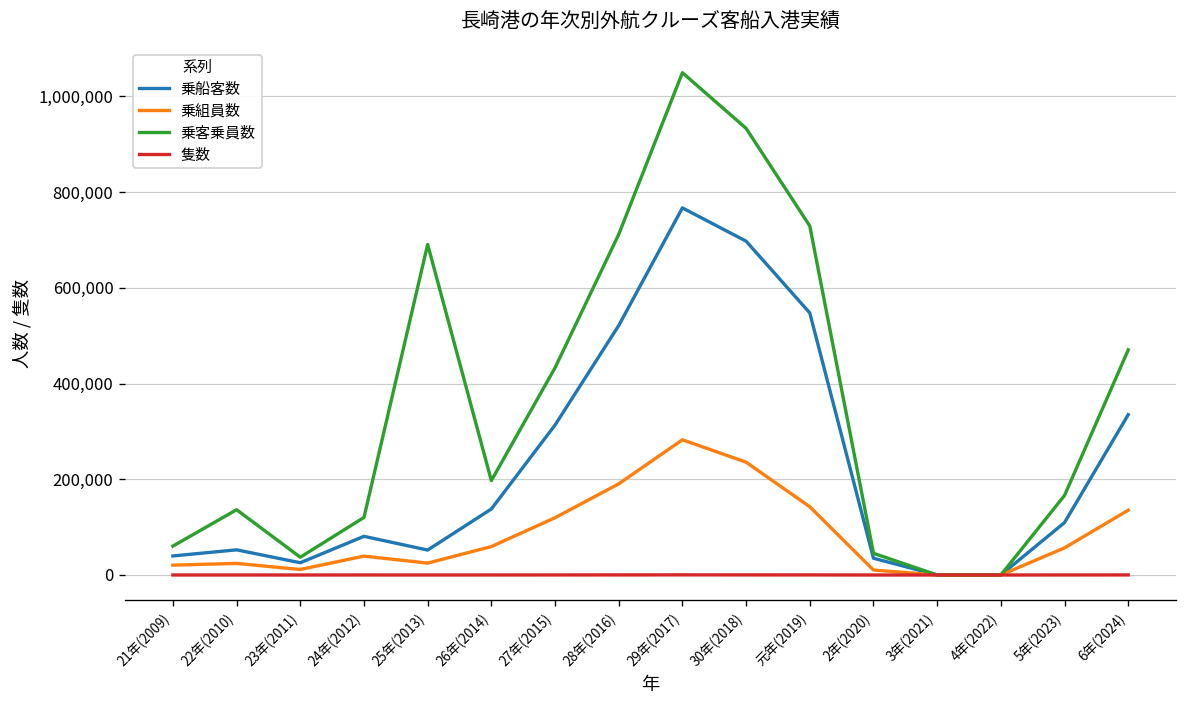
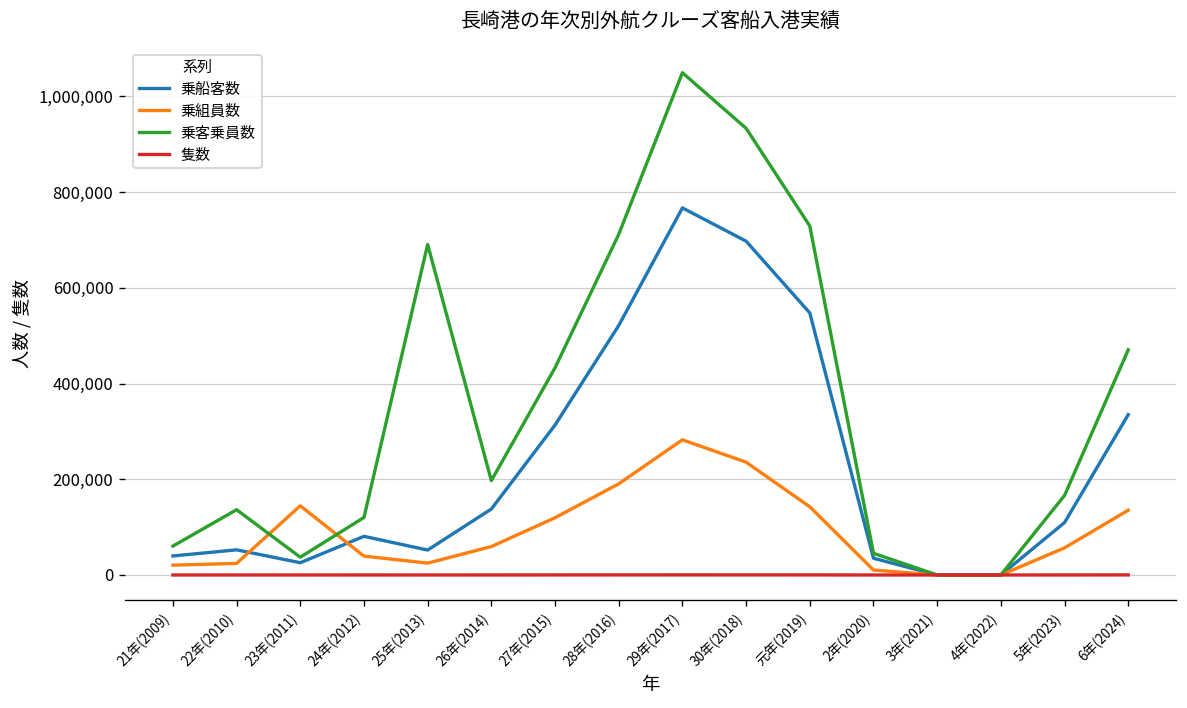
乗組員数, 23年(2011): 10,000 -> 140,000
